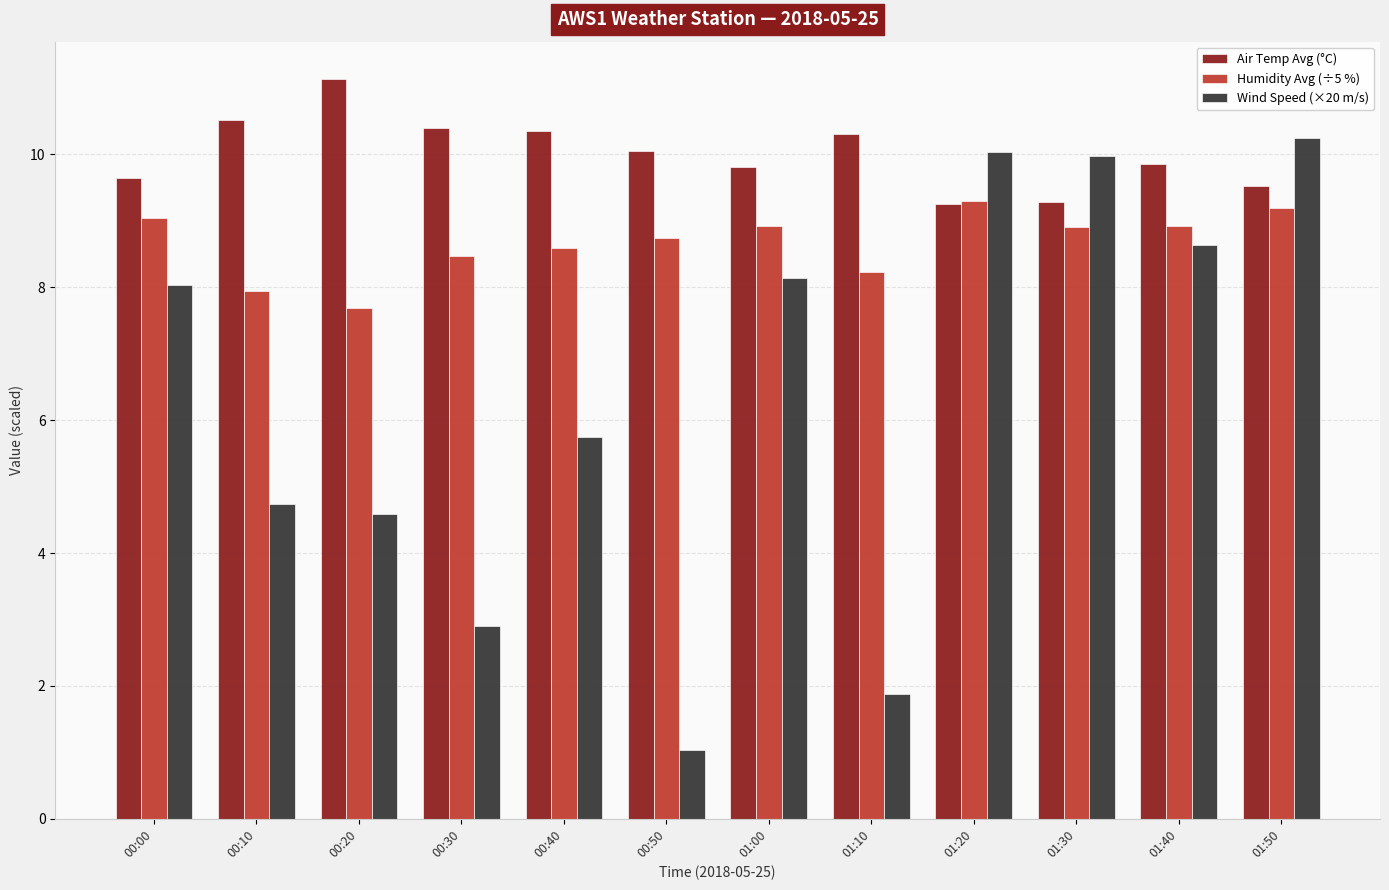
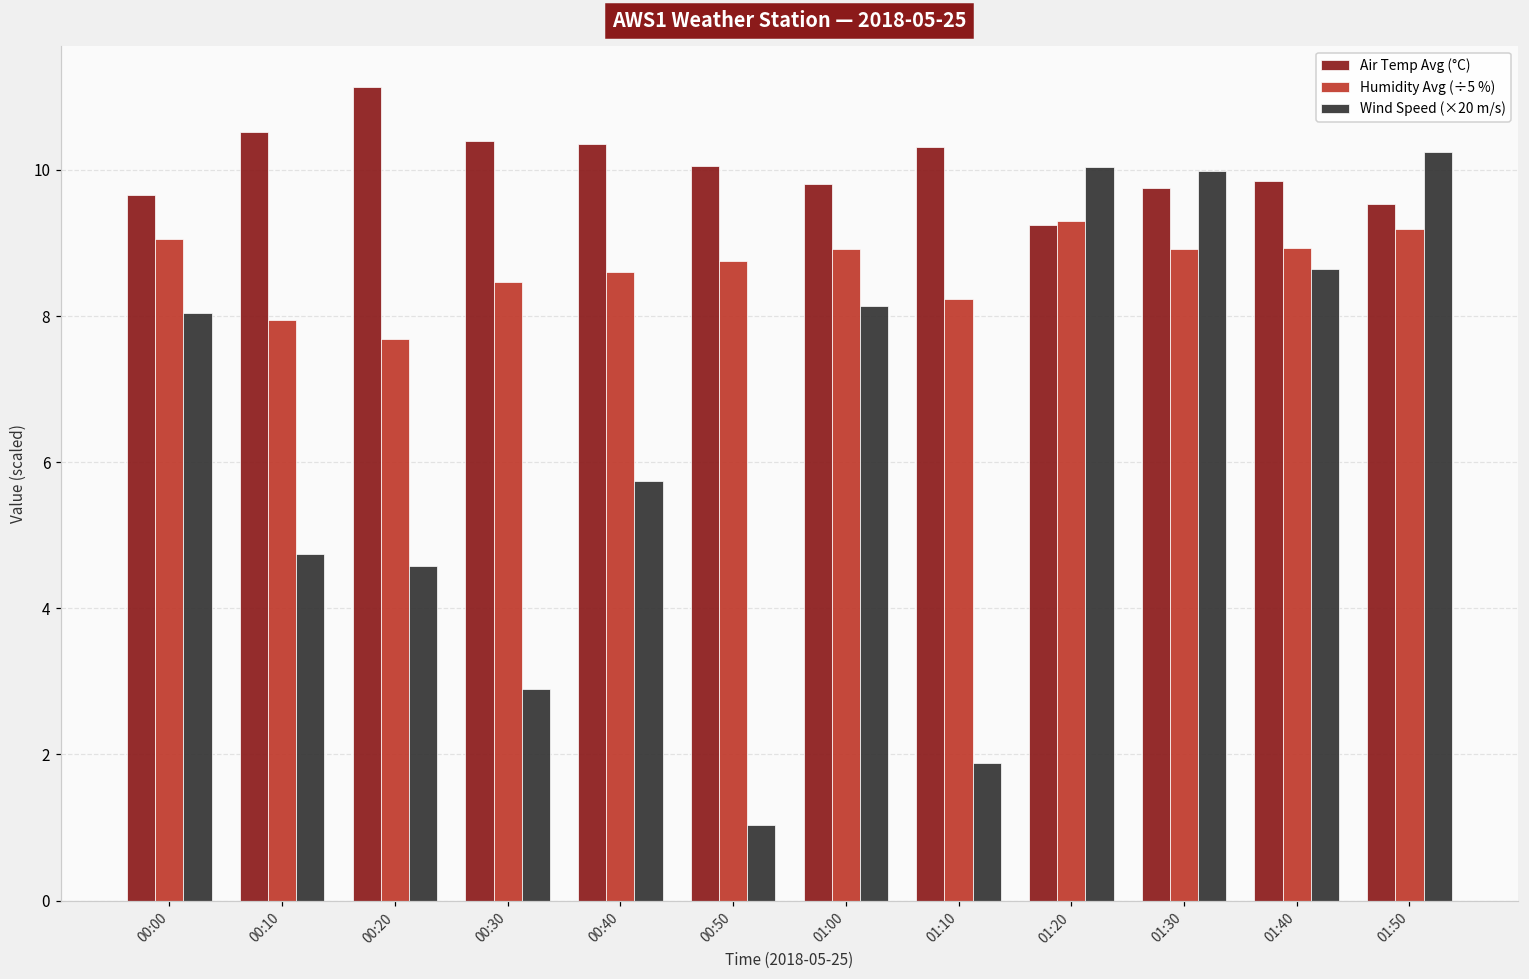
Air Temp Avg (°C), 01:30: 9.3 -> 9.8
